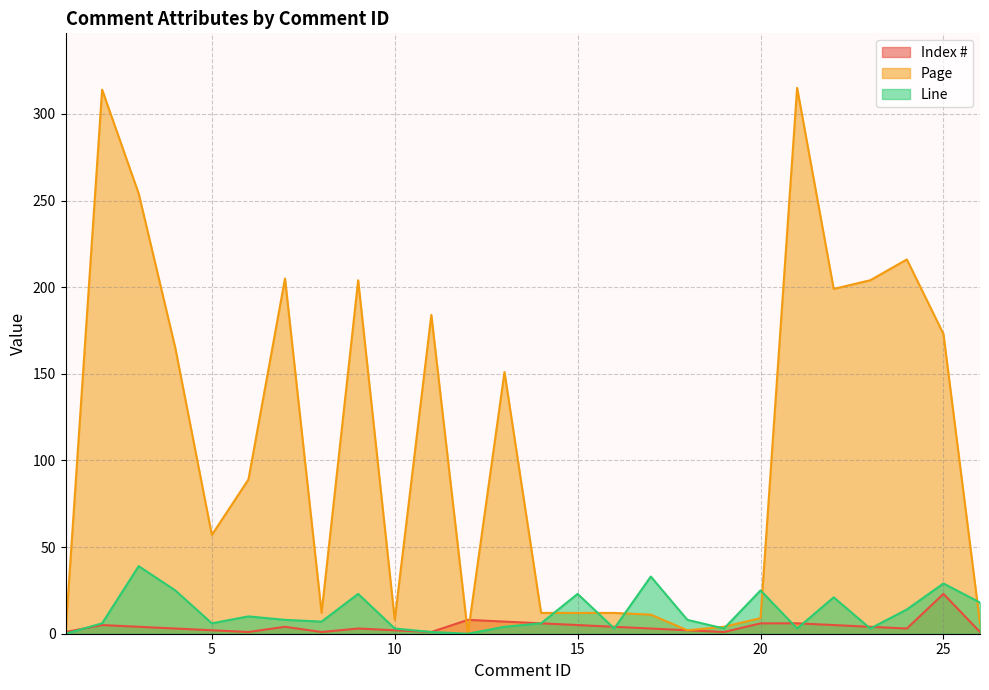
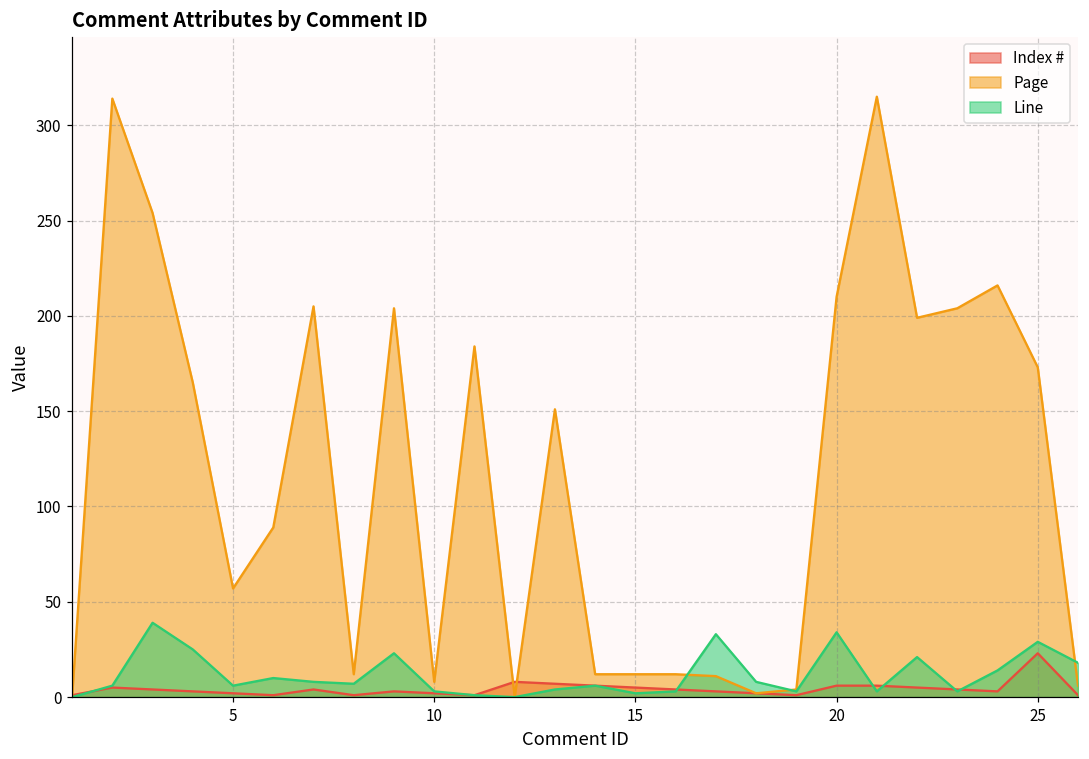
Line, 15: 23 -> 2
Page, 20: 9 -> 210
Line, 20: 25 -> 34
